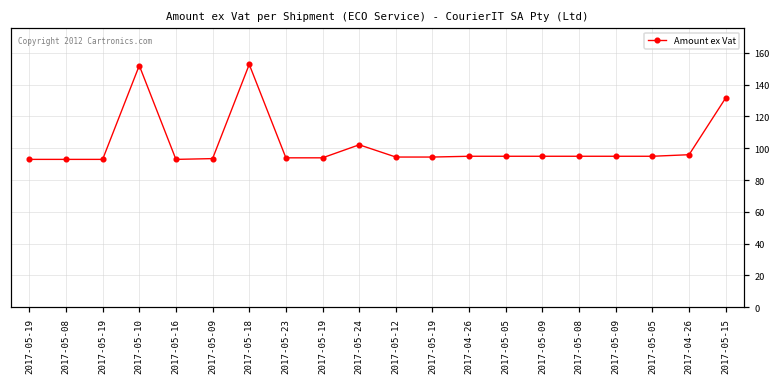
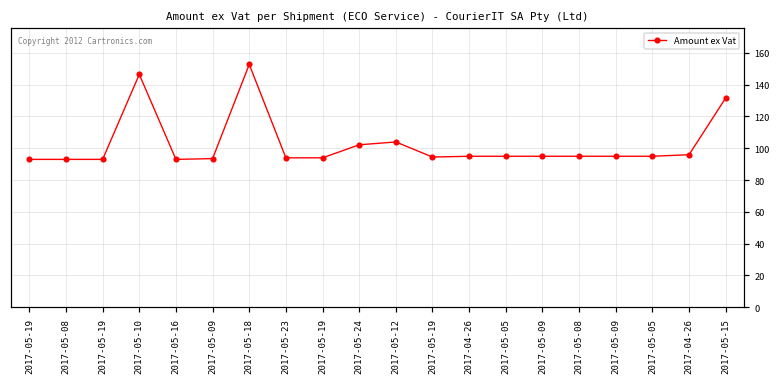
2017-05-10: 152 -> 146
2017-05-12: 94 -> 104
